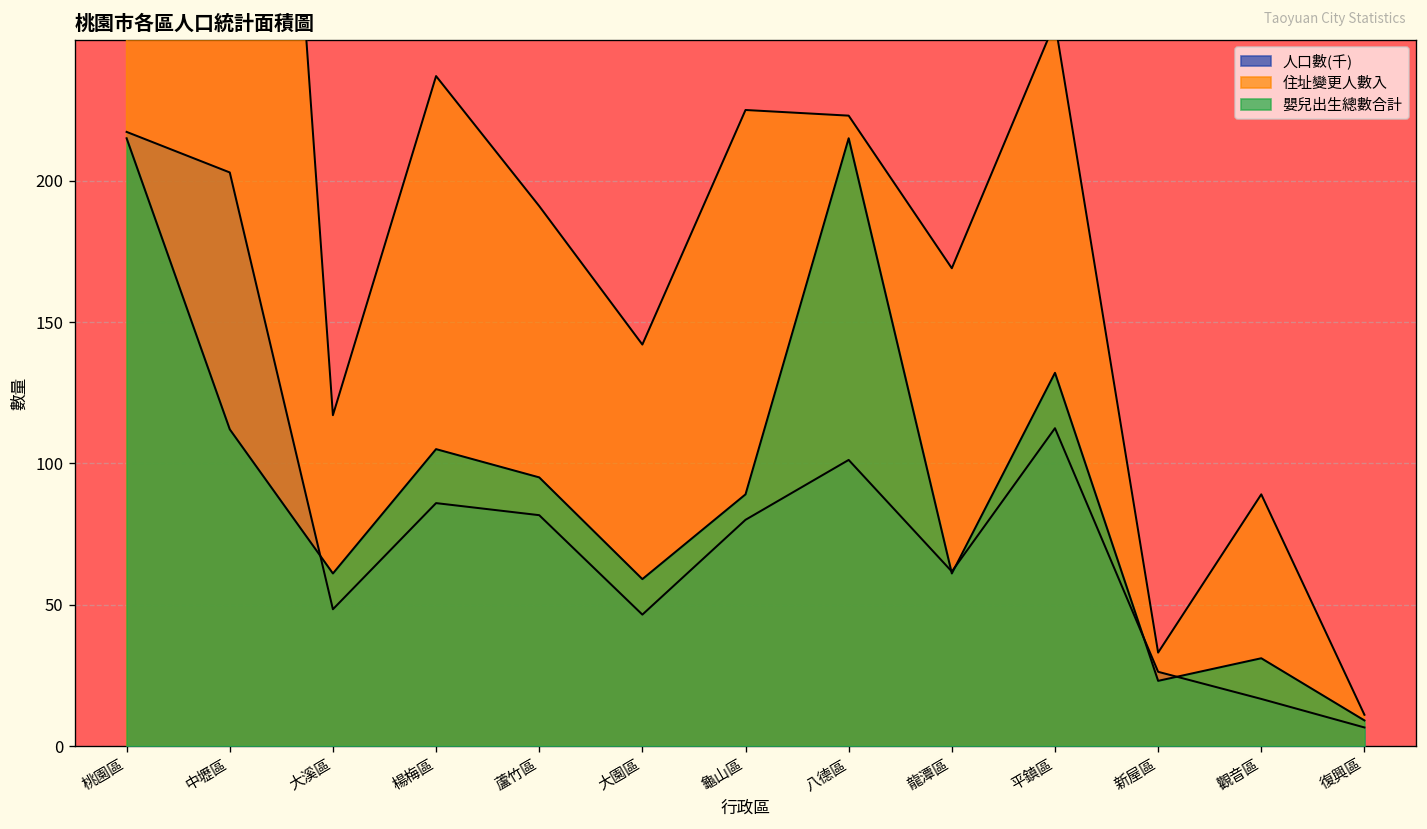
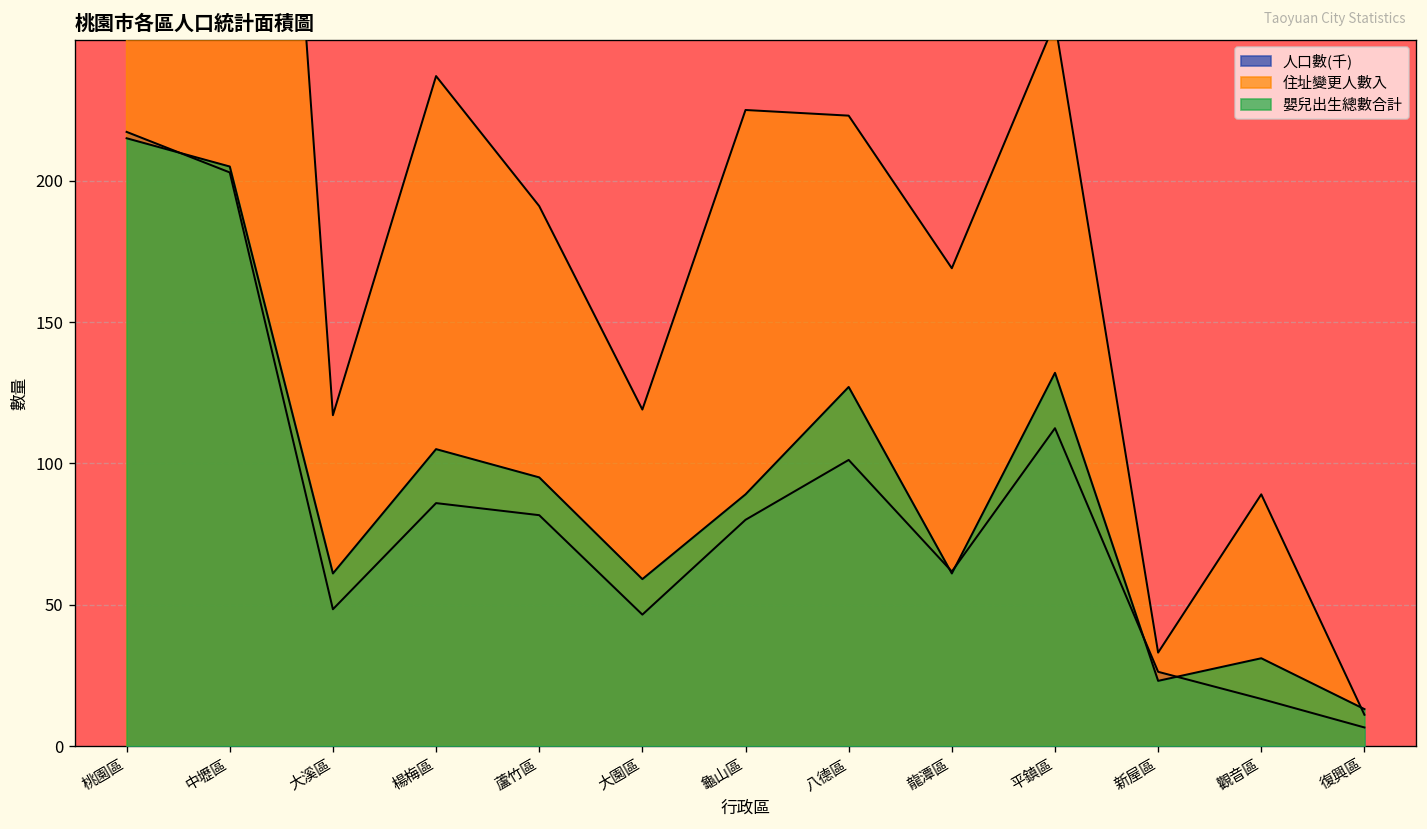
嬰兒出生總數合計, 中壢區: 112 -> 205
住址變更人數入, 大園區: 142 -> 119
嬰兒出生總數合計, 八德區: 215 -> 127
嬰兒出生總數合計, 復興區: 9 -> 13
